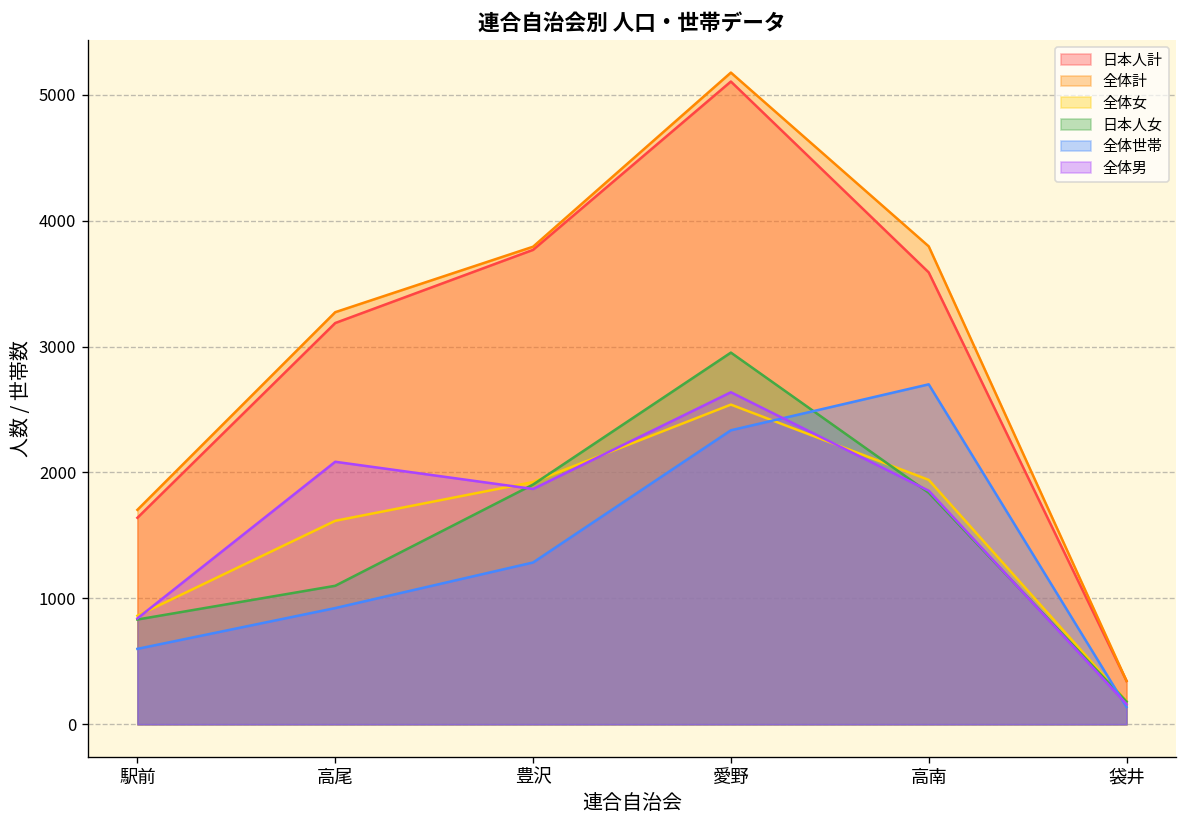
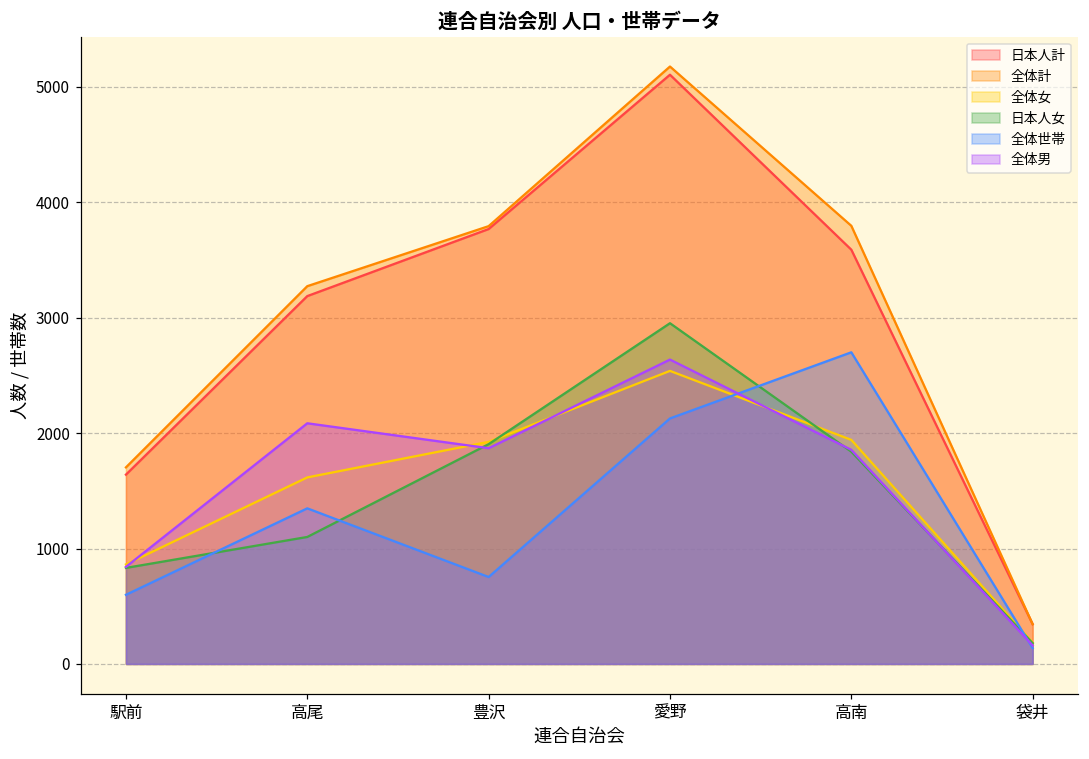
全体世帯, 高尾: 920 -> 1350
全体世帯, 豊沢: 1290 -> 750
全体世帯, 愛野: 2340 -> 2130
